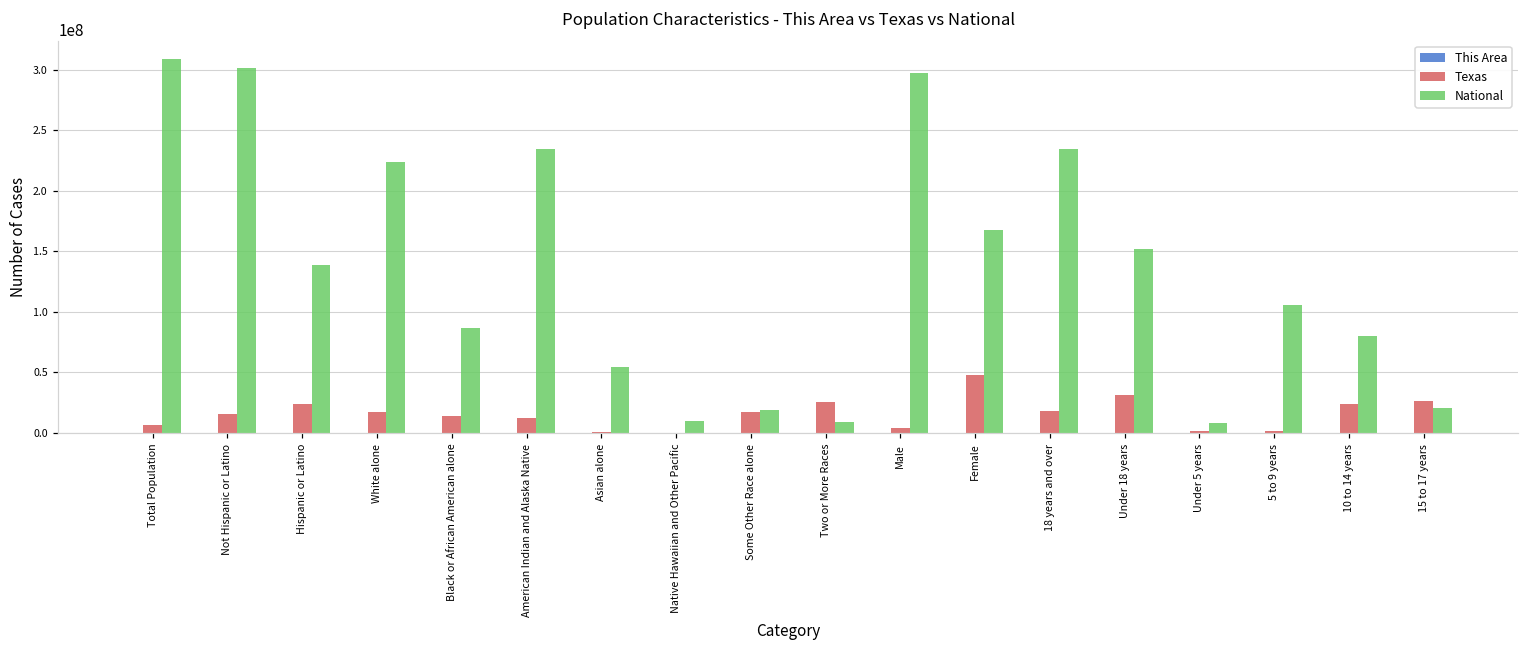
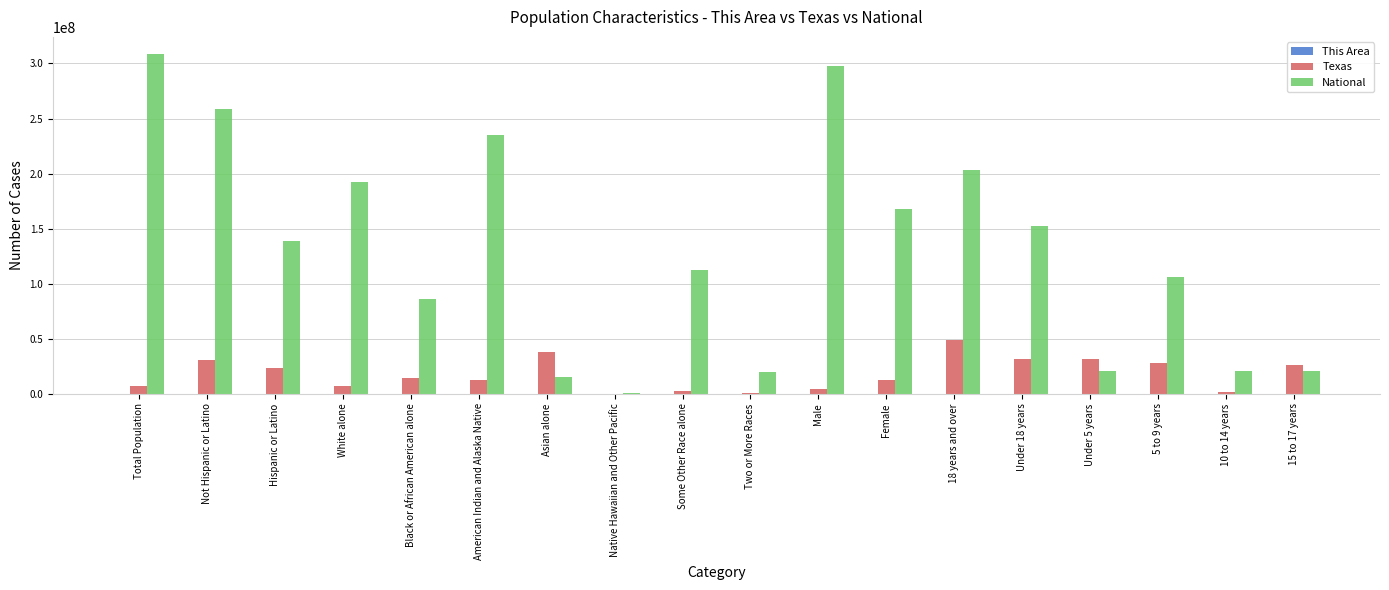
Texas, Not Hispanic or Latino: 16000000 -> 31000000
National, Not Hispanic or Latino: 301000000 -> 258000000
Texas, White alone: 18000000 -> 7000000
National, White alone: 224000000 -> 193000000
Texas, Asian alone: 1000000 -> 38000000
National, Asian alone: 54000000 -> 15000000
National, Native Hawaiian and Other Pacific: 10000000 -> 1000000
Texas, Some Other Race alone: 17000000 -> 3000000
National, Some Other Race alone: 19000000 -> 113000000
Texas, Two or More Races: 25000000 -> 1000000
National, Two or More Races: 9000000 -> 20000000
Texas, Female: 48000000 -> 13000000
Texas, 18 years and over: 18000000 -> 49000000
National, 18 years and over: 235000000 -> 204000000
Texas, Under 5 years: 2000000 -> 31000000
National, Under 5 years: 8000000 -> 20000000
Texas, 5 to 9 years: 2000000 -> 28000000
Texas, 10 to 14 years: 24000000 -> 2000000
National, 10 to 14 years: 80000000 -> 21000000
